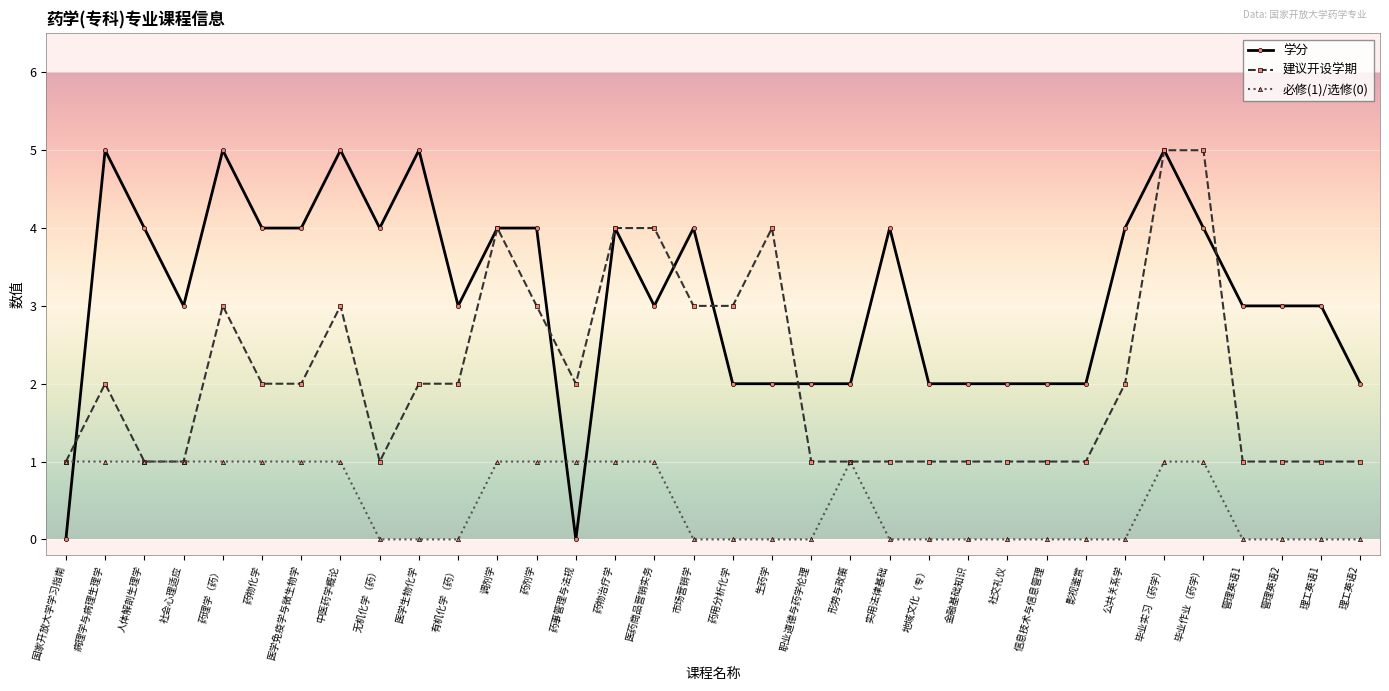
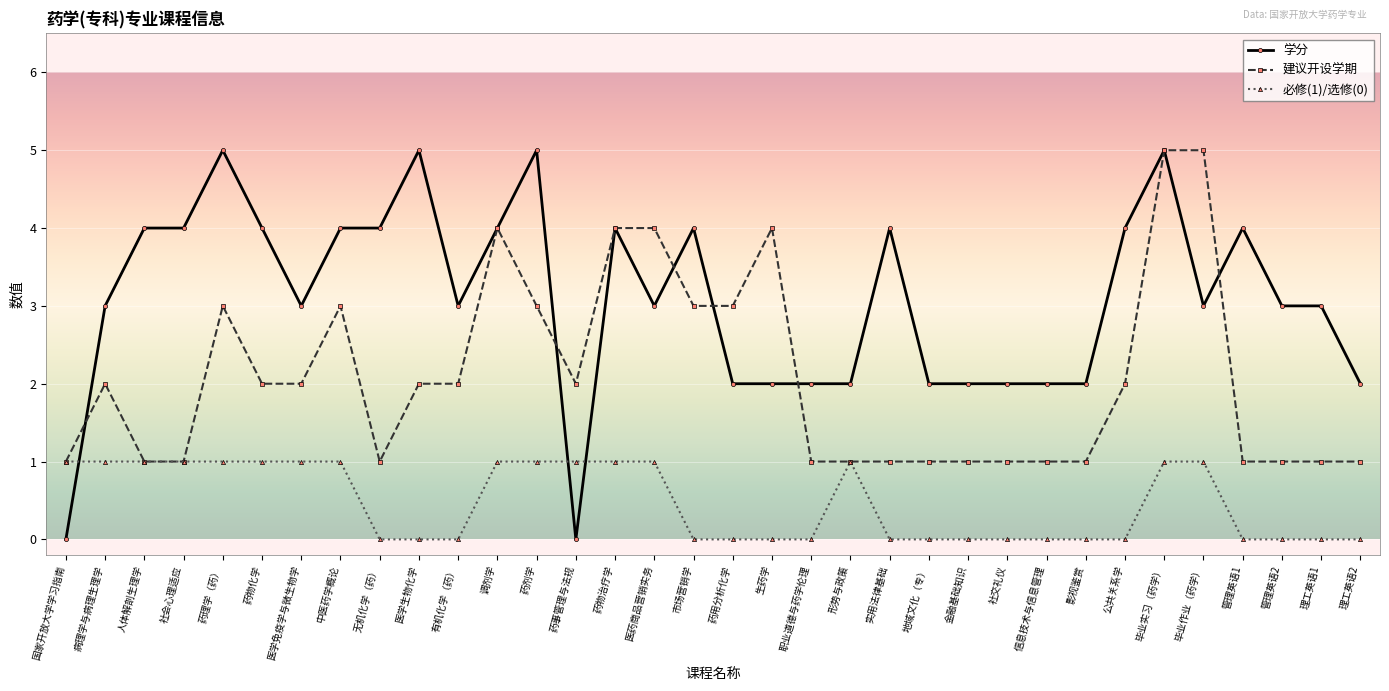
学分, 病理学与病理生理学: 5 -> 3
学分, 社会心理适应: 3 -> 4
学分, 医学免疫学与微生物学: 4 -> 3
学分, 中医药学概论: 5 -> 4
学分, 药剂学: 4 -> 5
学分, 毕业作业（药学）: 4 -> 3
学分, 管理英语1: 3 -> 4
